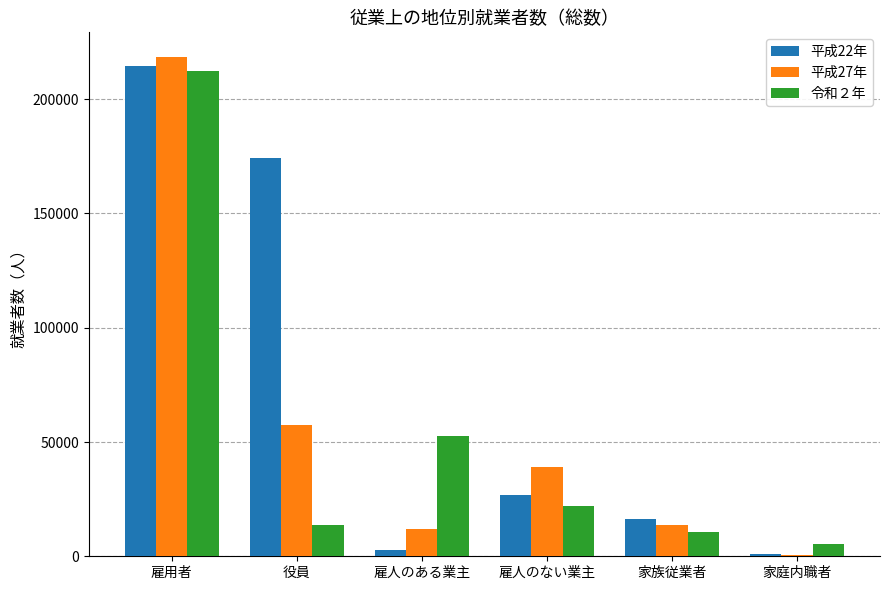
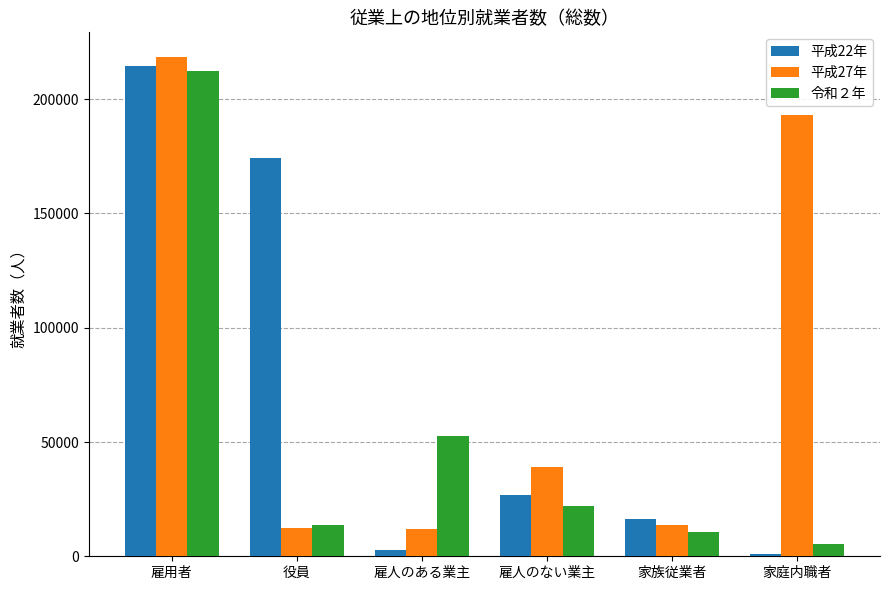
平成27年, 役員: 57000 -> 12000
平成27年, 家庭内職者: 1000 -> 193000
